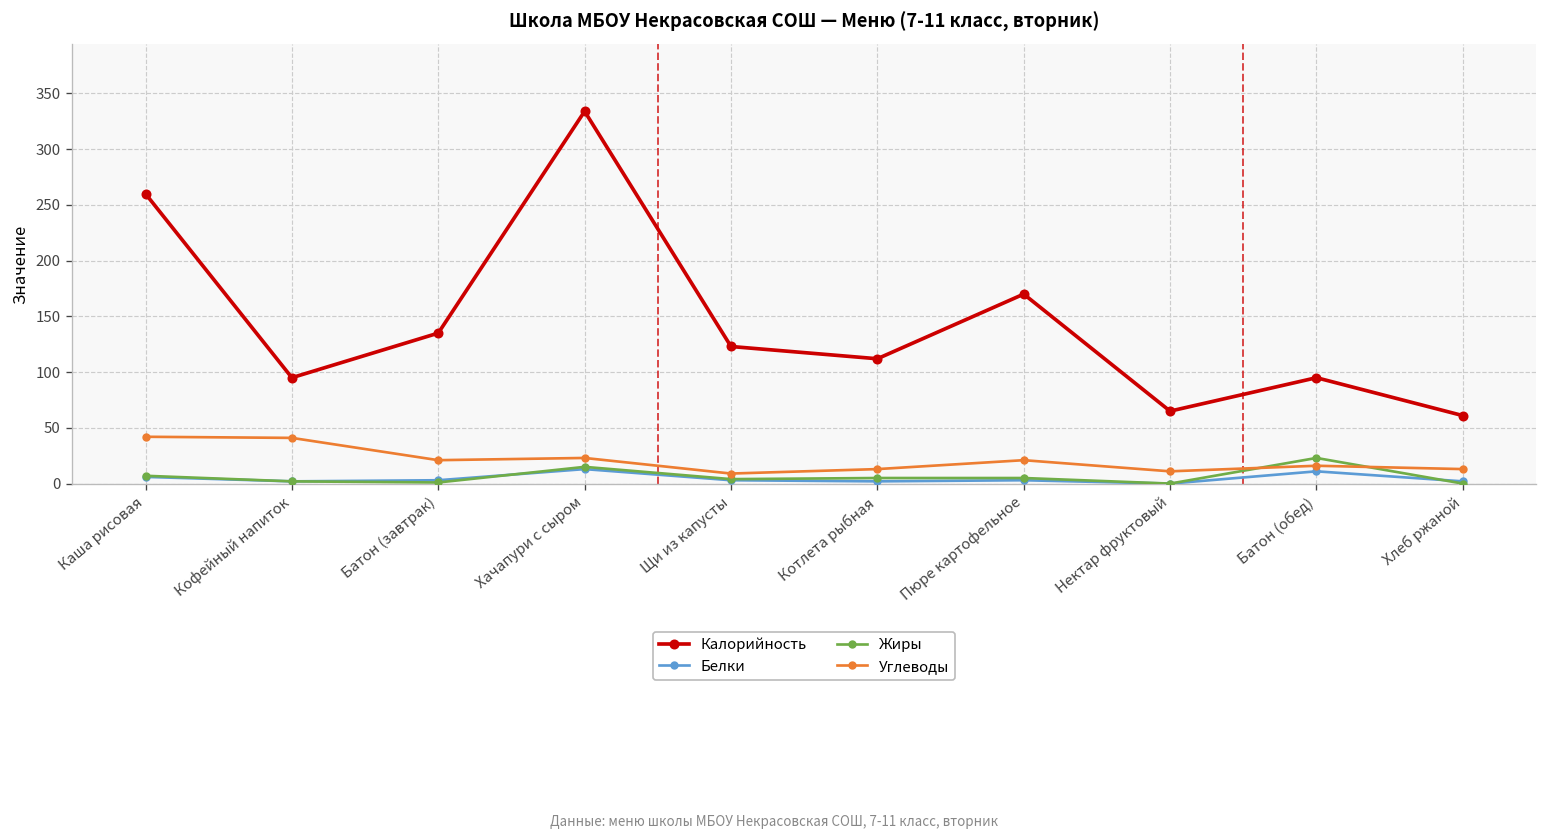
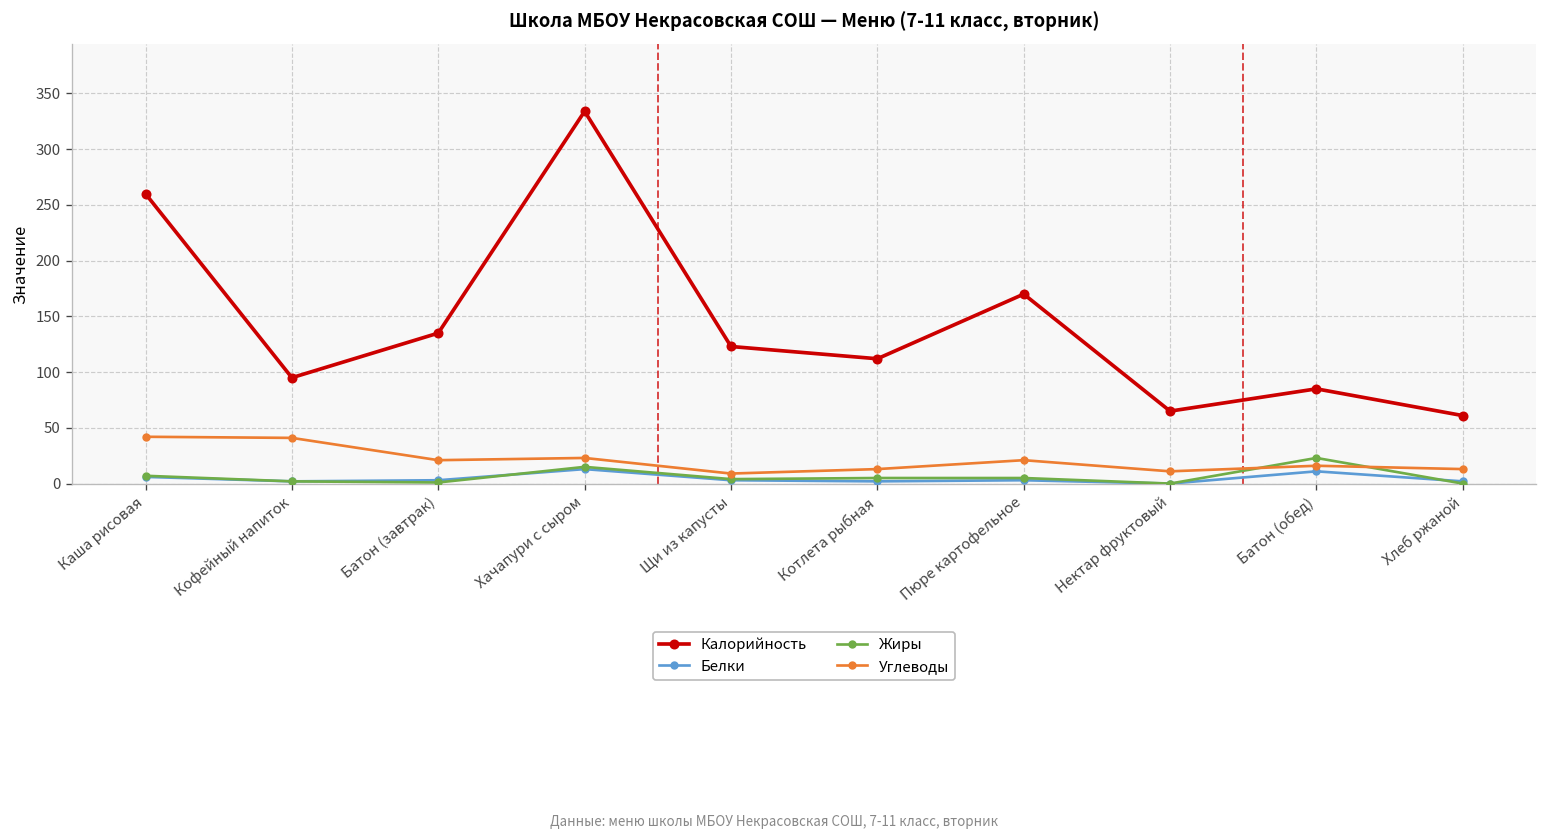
Калорийность, Батон (обед): 100 -> 90
